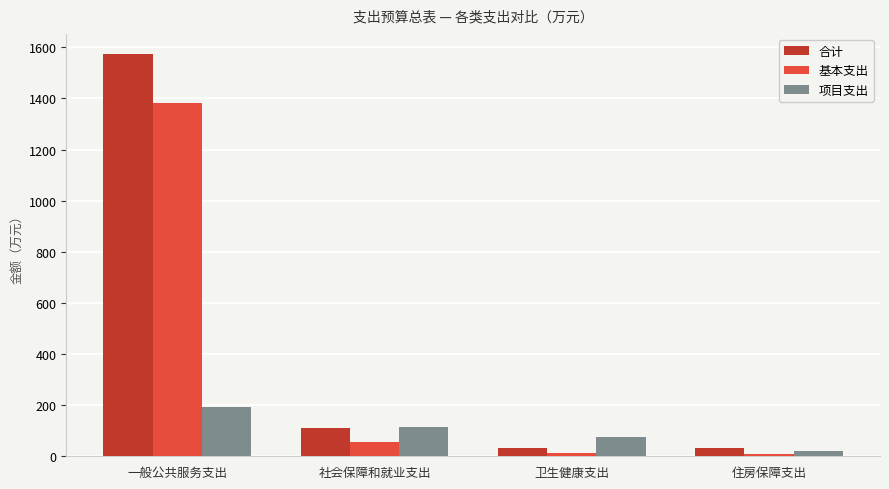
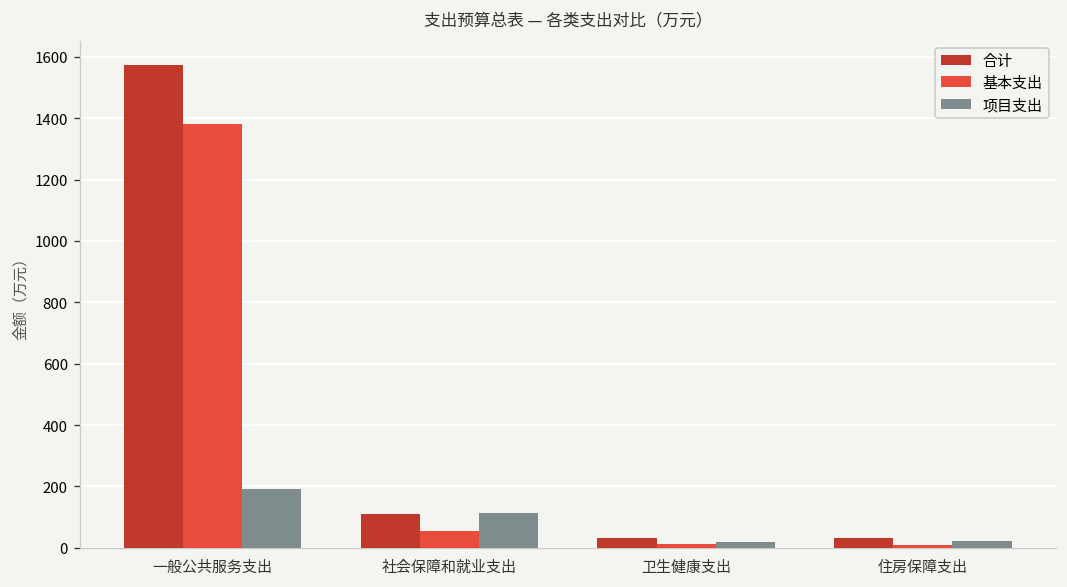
项目支出, 卫生健康支出: 80 -> 20
